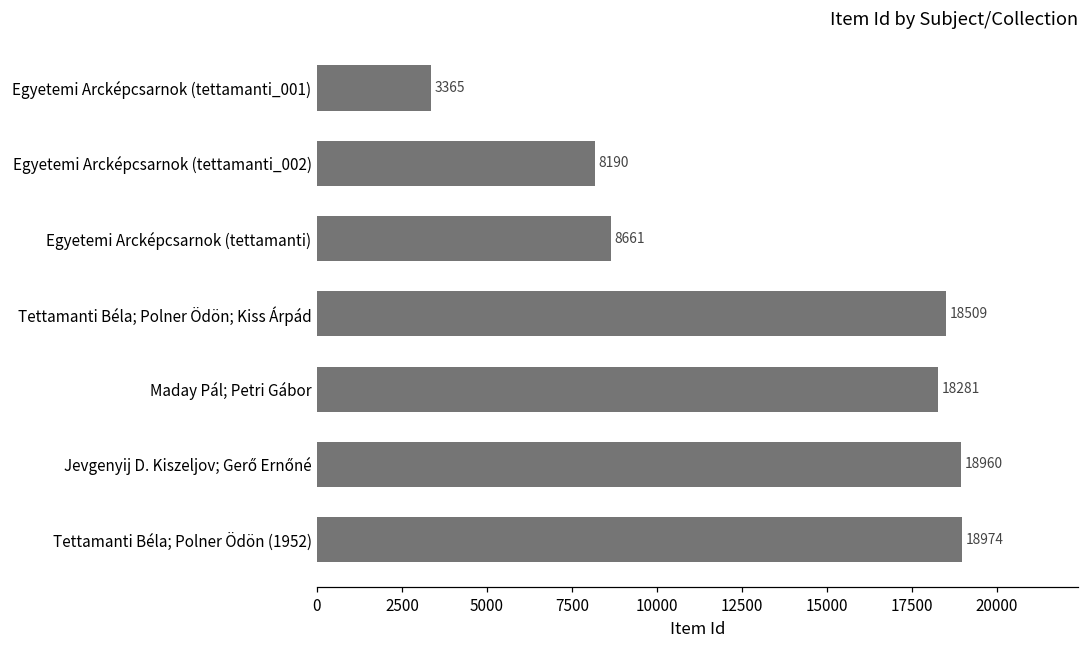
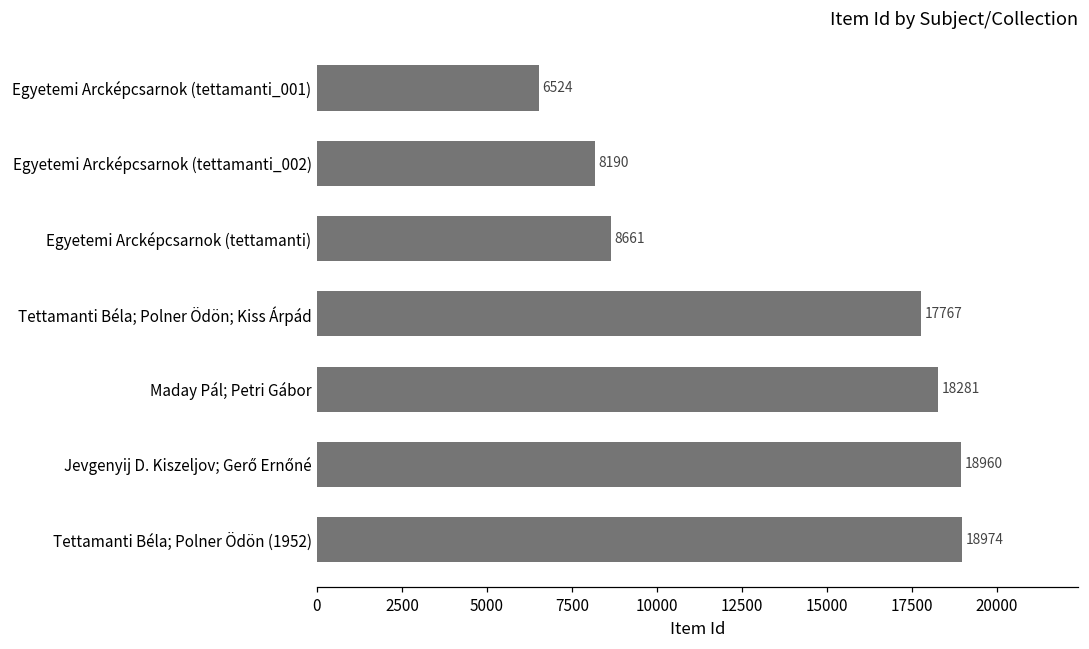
Egyetemi Arcképcsarnok (tettamanti_001): 3365 -> 6524
Tettamanti Béla; Polner Ödön; Kiss Árpád: 18509 -> 17767
